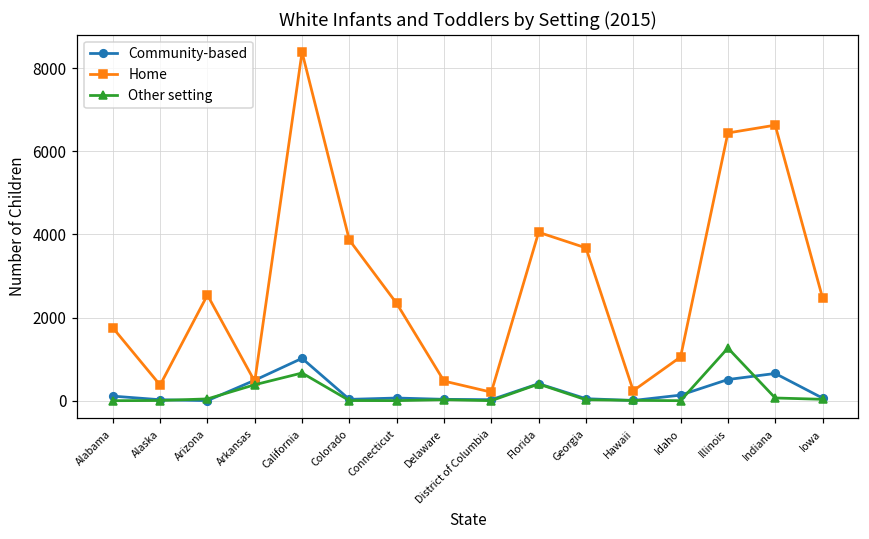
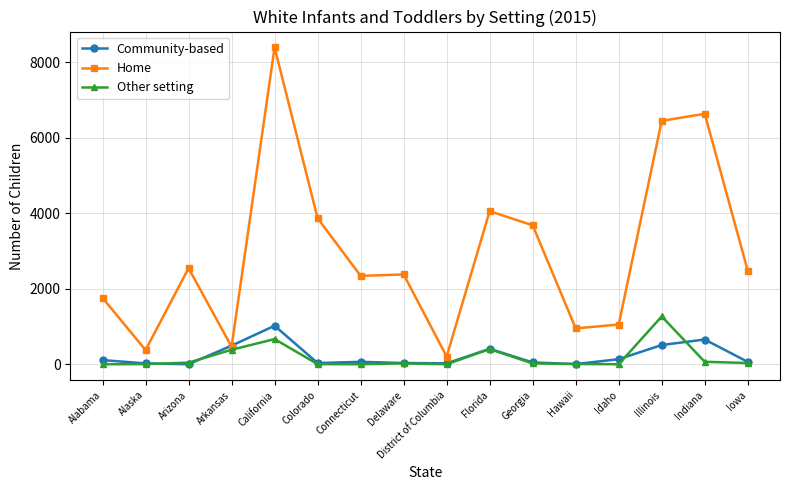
Home, Delaware: 500 -> 2400
Home, Hawaii: 200 -> 900
